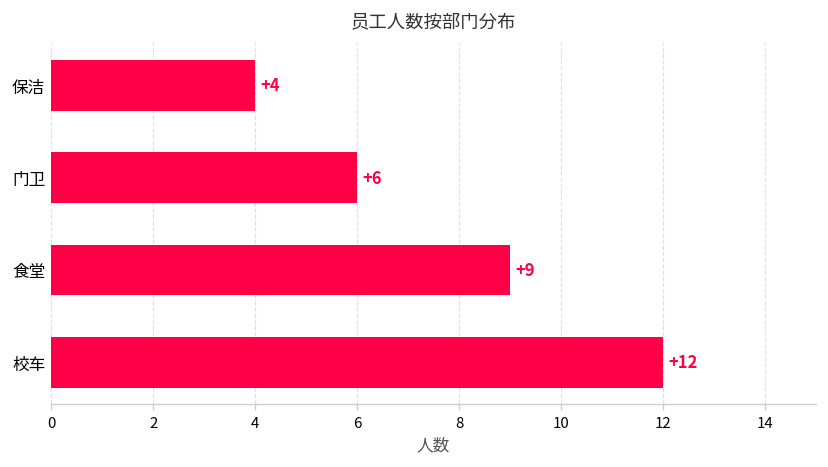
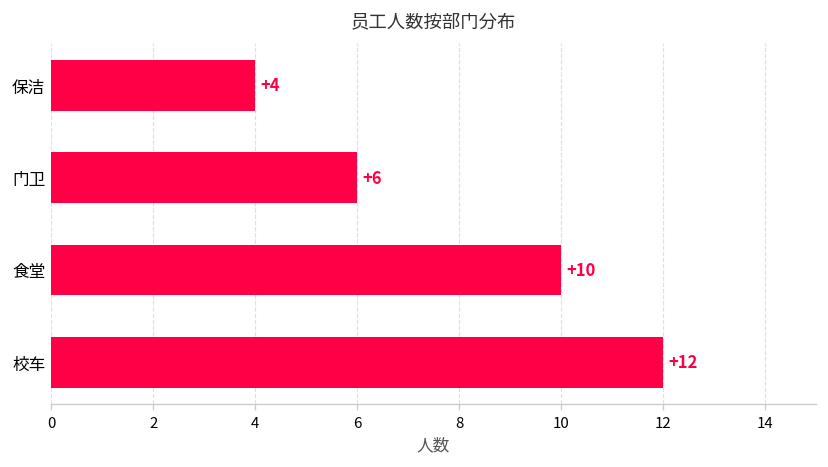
食堂: +9 -> +10
